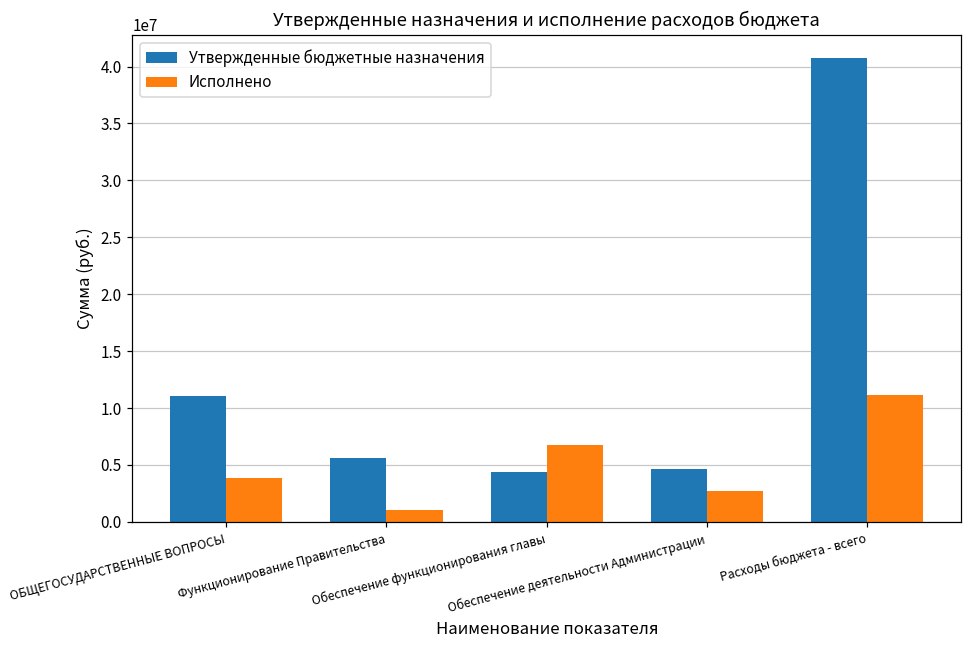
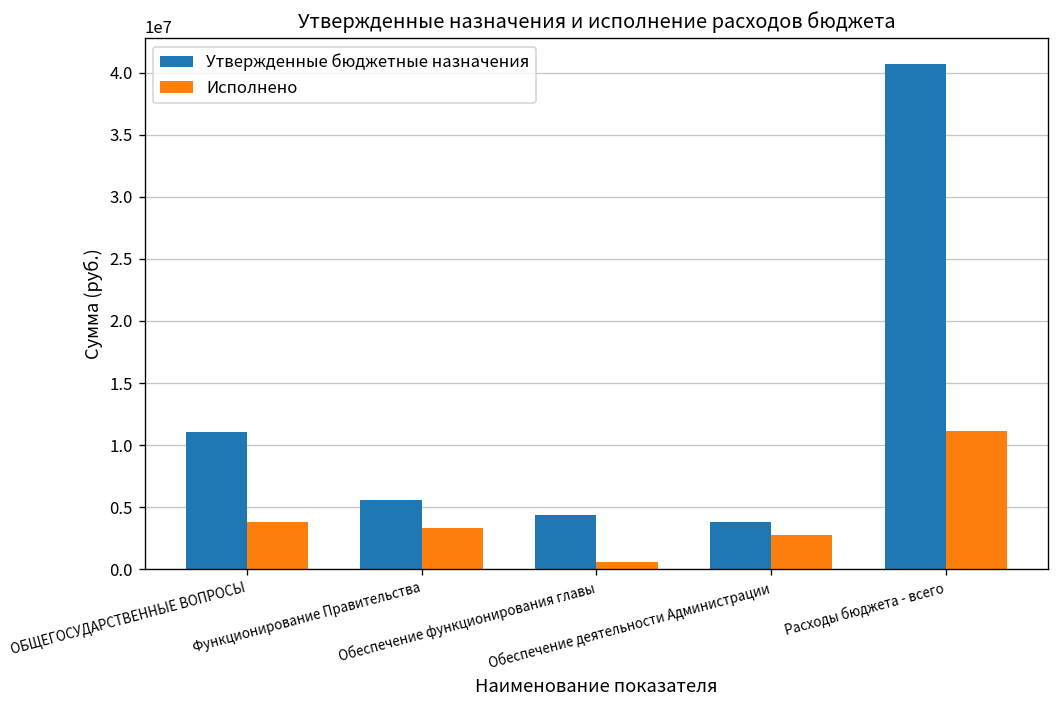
Исполнено, Функционирование Правительства: 1000000 -> 3300000
Исполнено, Обеспечение функционирования главы: 6800000 -> 600000
Утвержденные бюджетные назначения, Обеспечение деятельности Администрации: 4700000 -> 3800000
